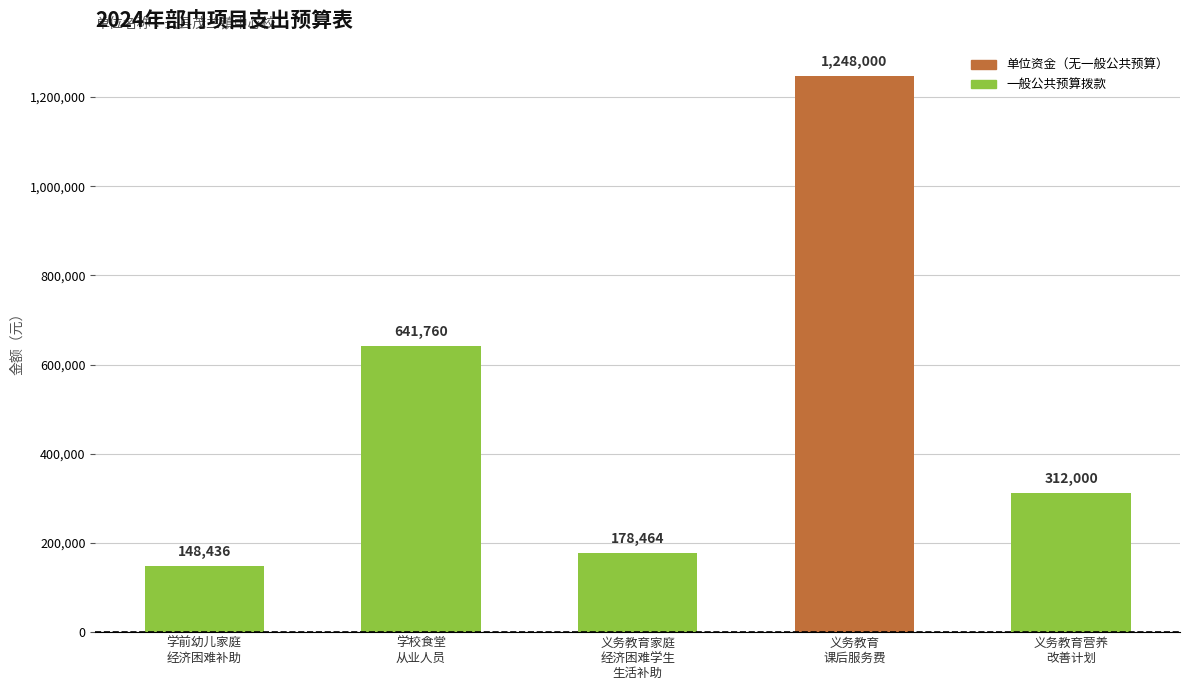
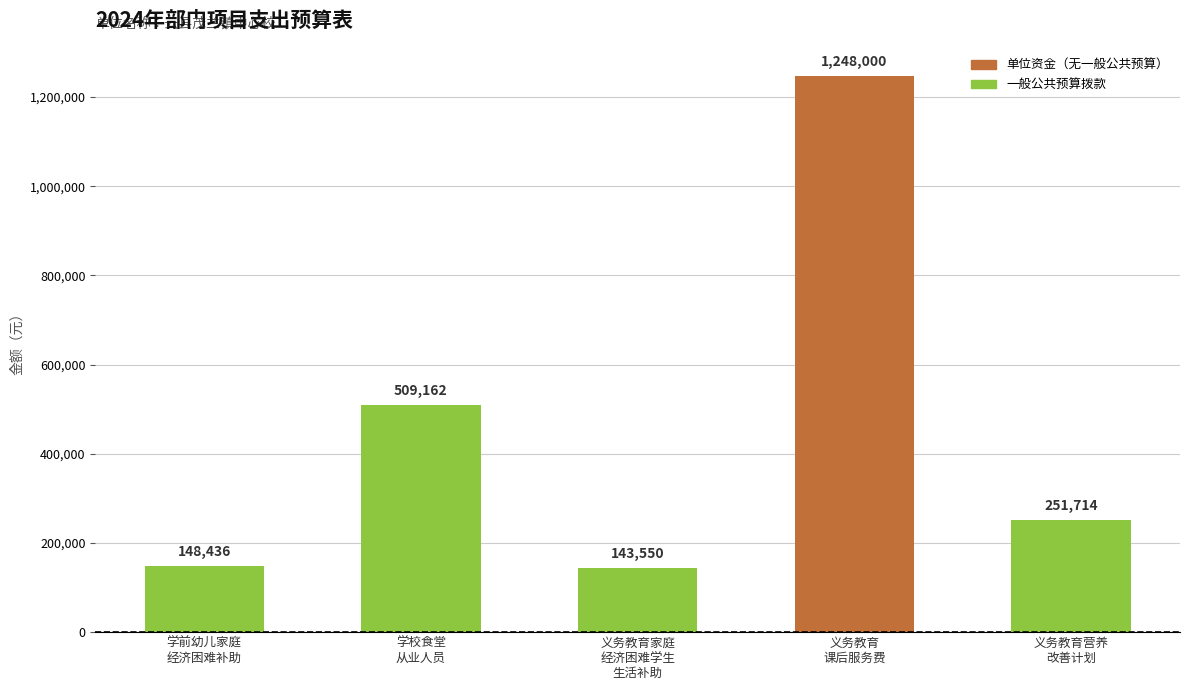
学校食堂 从业人员: 641,760 -> 509,162
义务教育家庭 经济困难学生 生活补助: 178,464 -> 143,550
义务教育营养 改善计划: 312,000 -> 251,714
